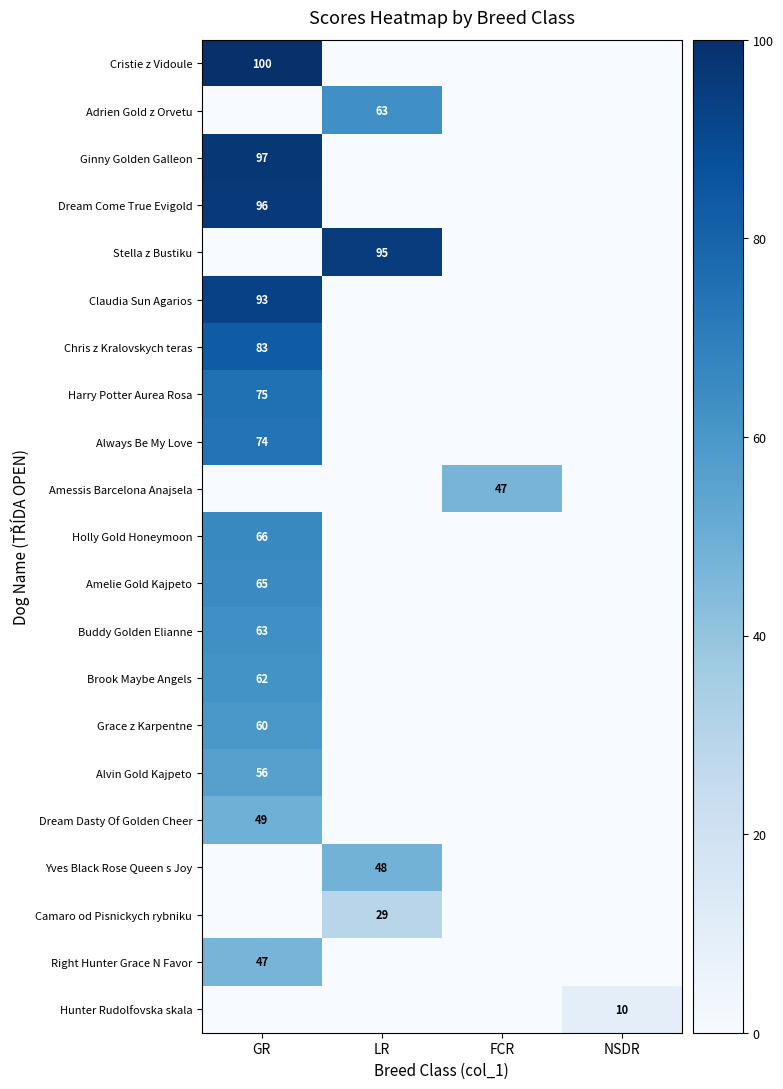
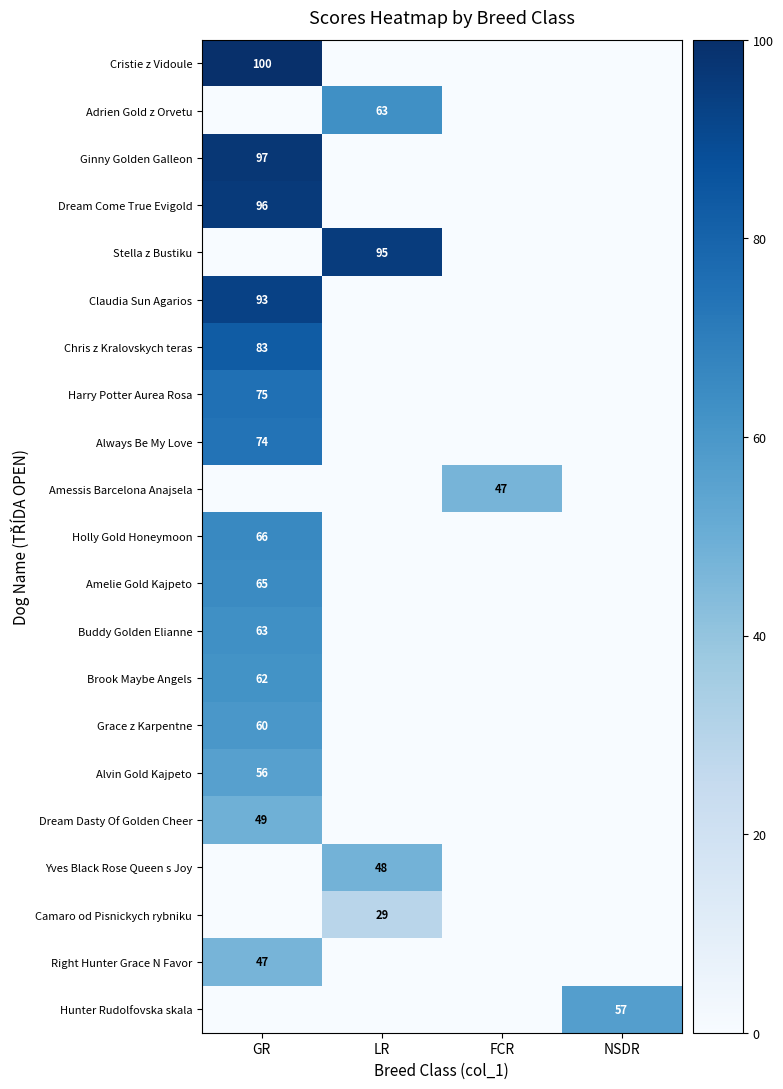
Hunter Rudolfovska skala, NSDR: 10 -> 57
